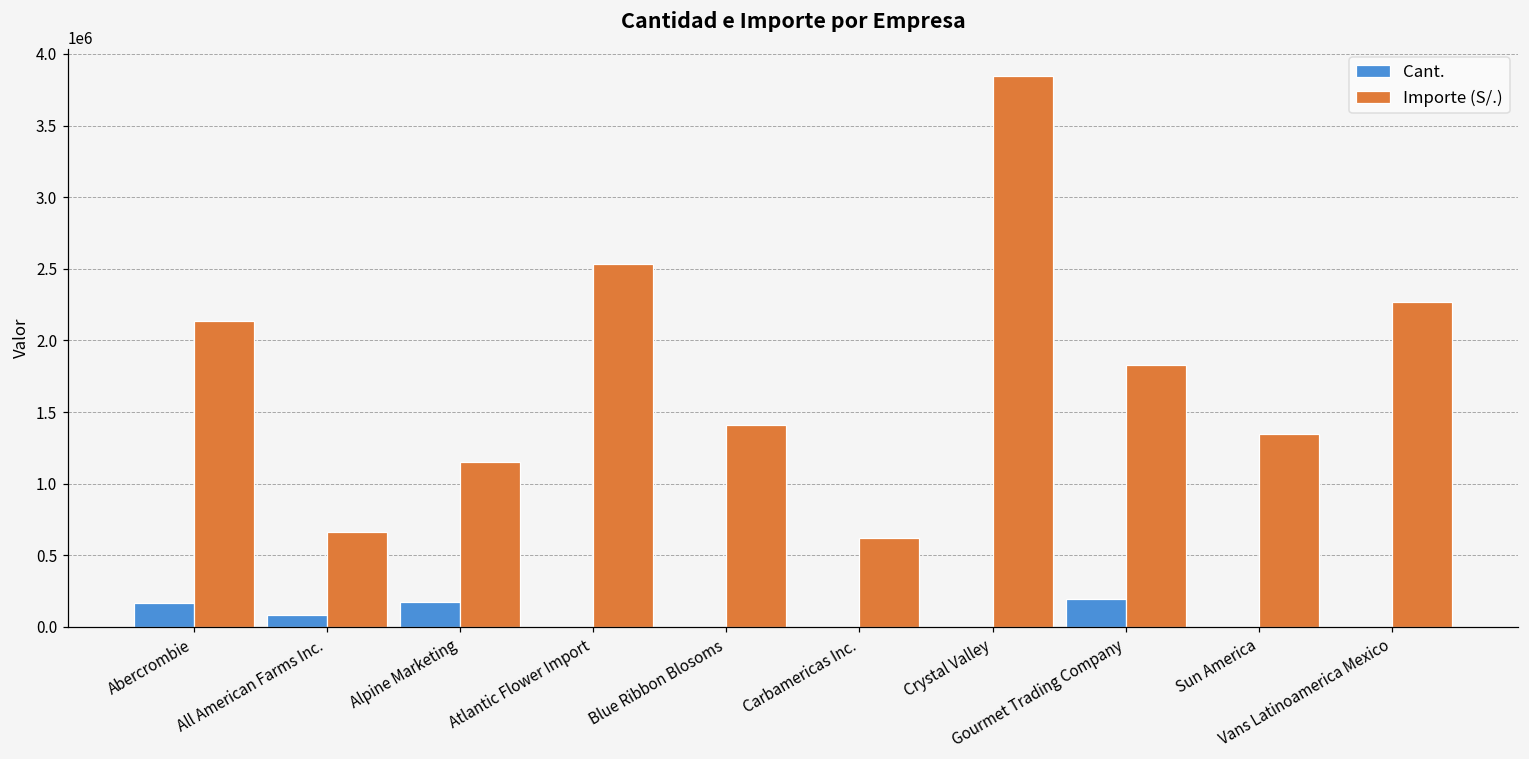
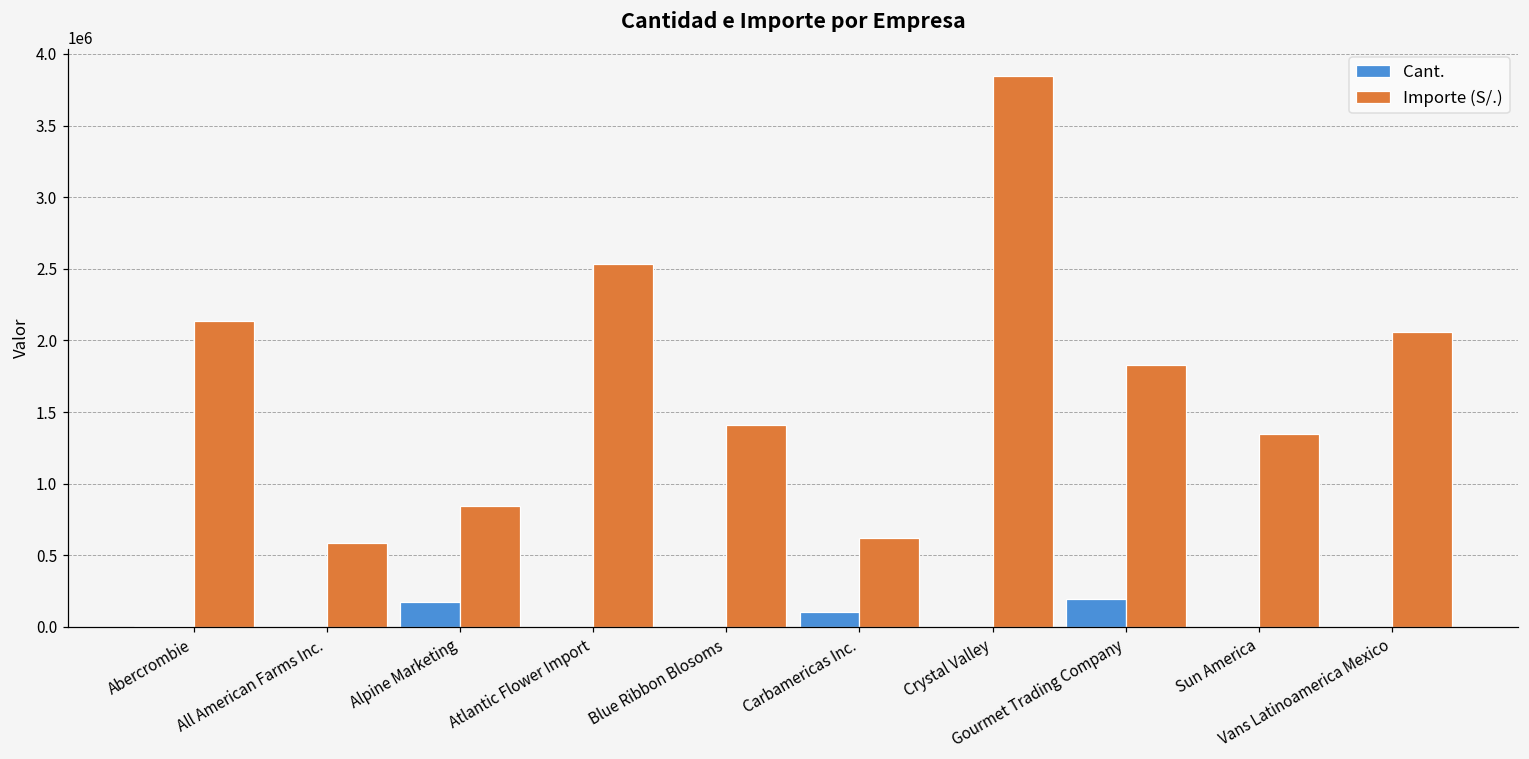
Cant., Abercrombie: 170000 -> 0
Cant., All American Farms Inc.: 90000 -> 0
Importe (S/.), All American Farms Inc.: 660000 -> 590000
Importe (S/.), Alpine Marketing: 1150000 -> 840000
Cant., Carbamericas Inc.: 0 -> 100000
Importe (S/.), Vans Latinoamerica Mexico: 2270000 -> 2060000
